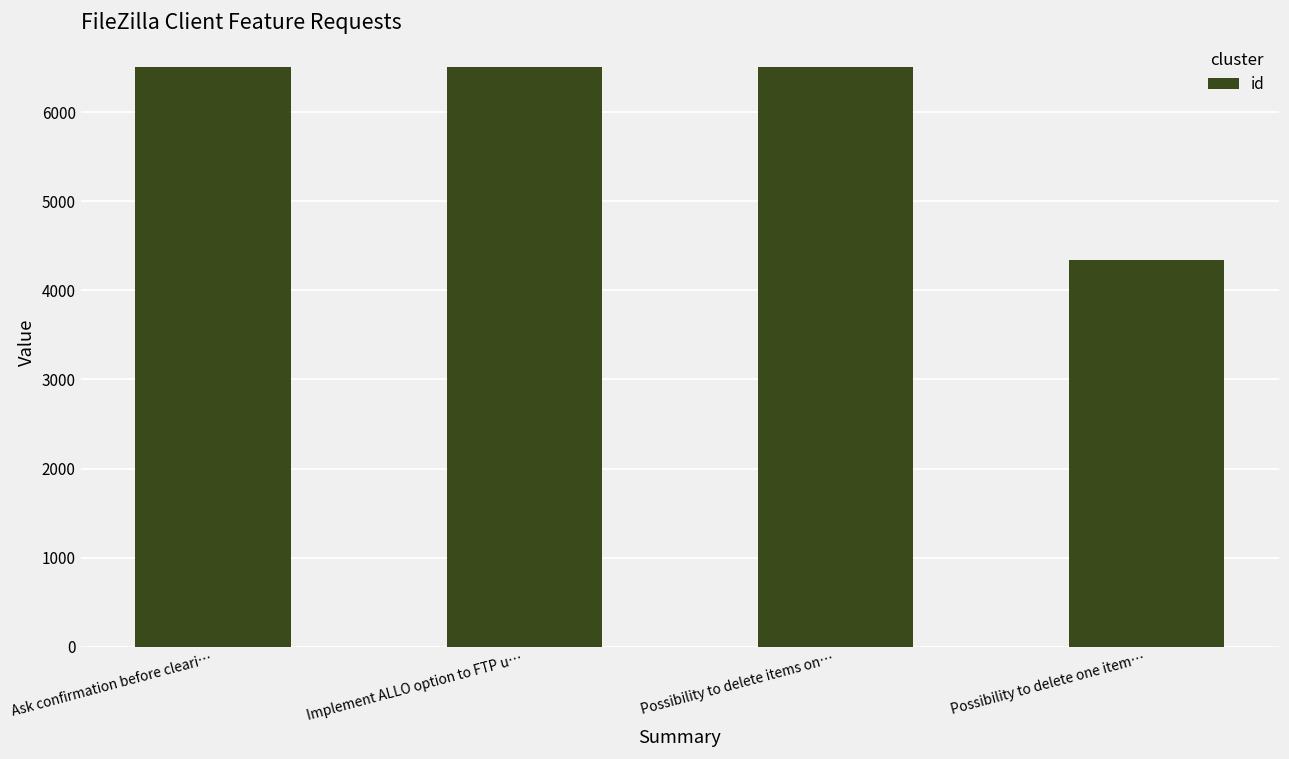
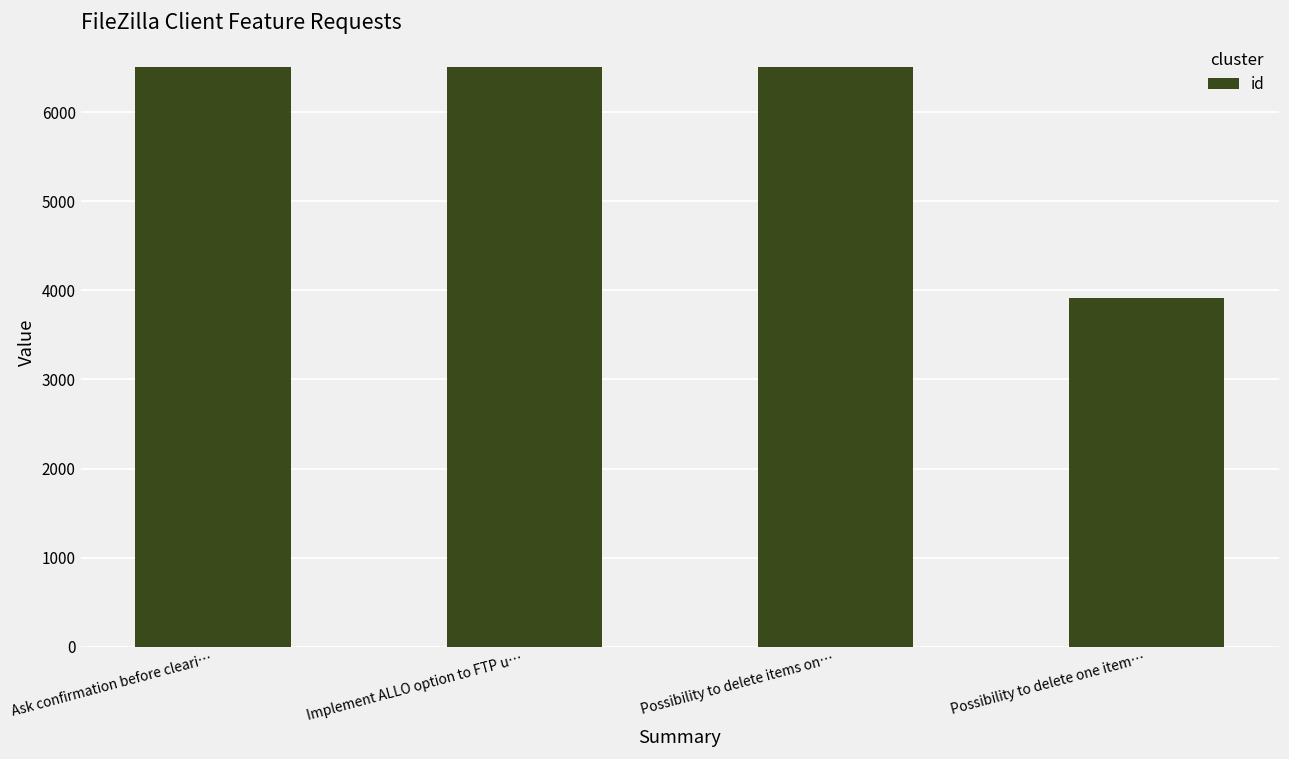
Possibility to delete one item…: 4300 -> 3900
